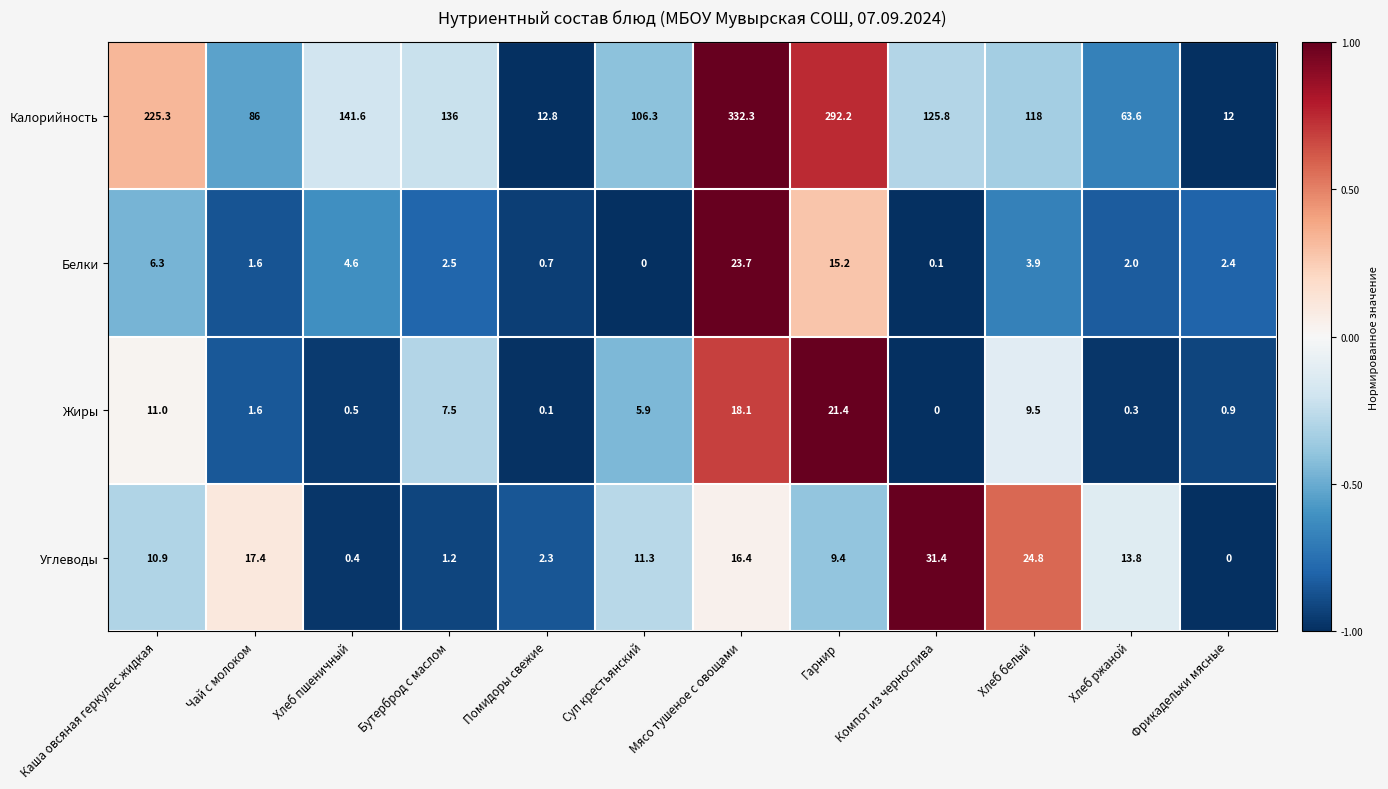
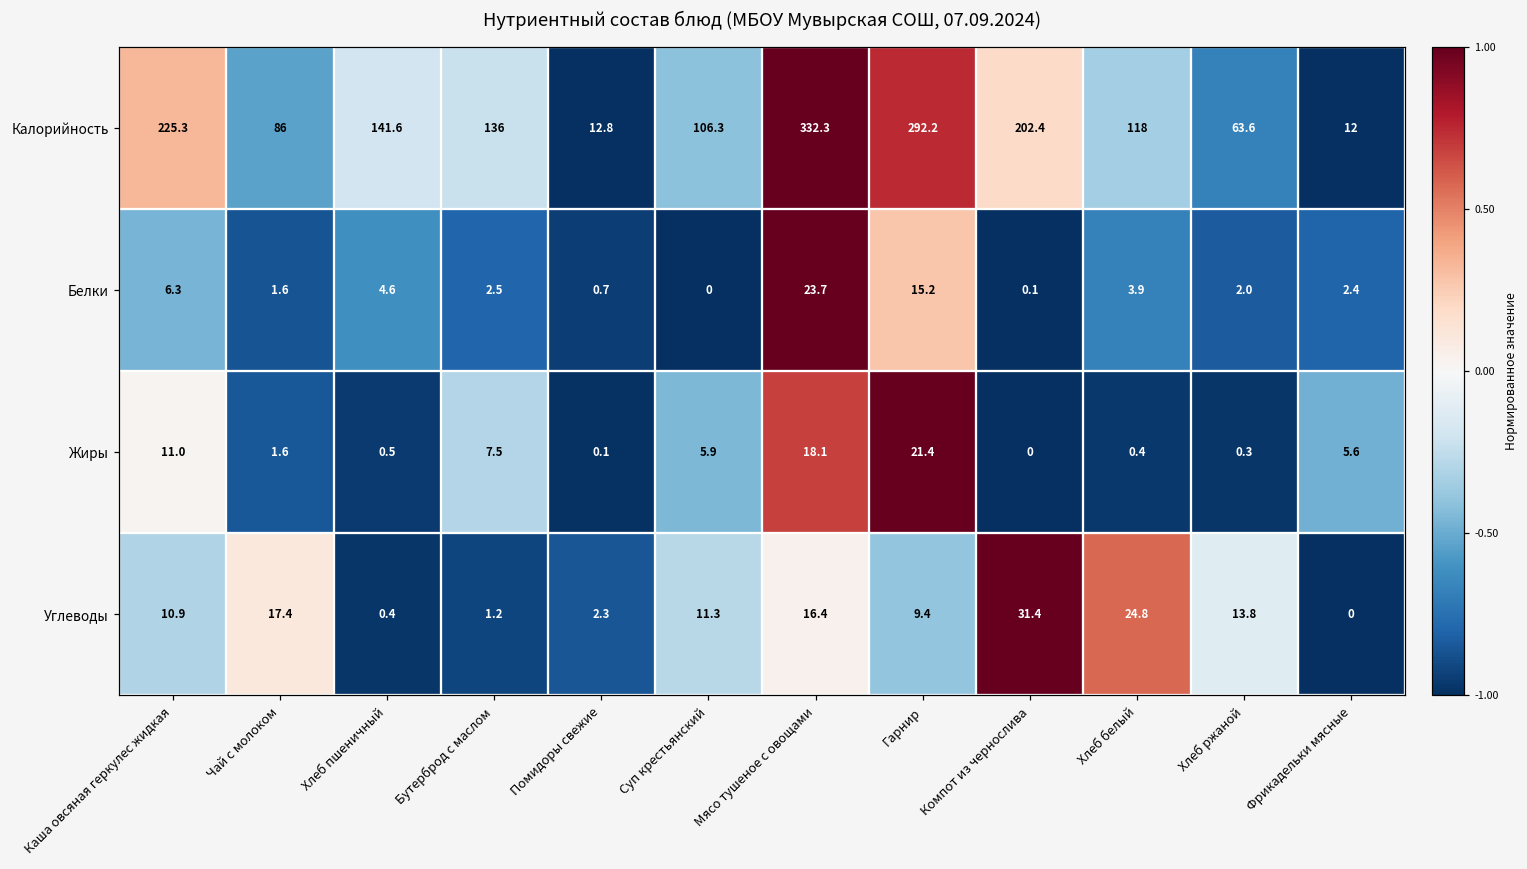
Калорийность, Компот из чернослива: 125.8 -> 202.4
Жиры, Хлеб белый: 9.5 -> 0.4
Жиры, Фрикадельки мясные: 0.9 -> 5.6
